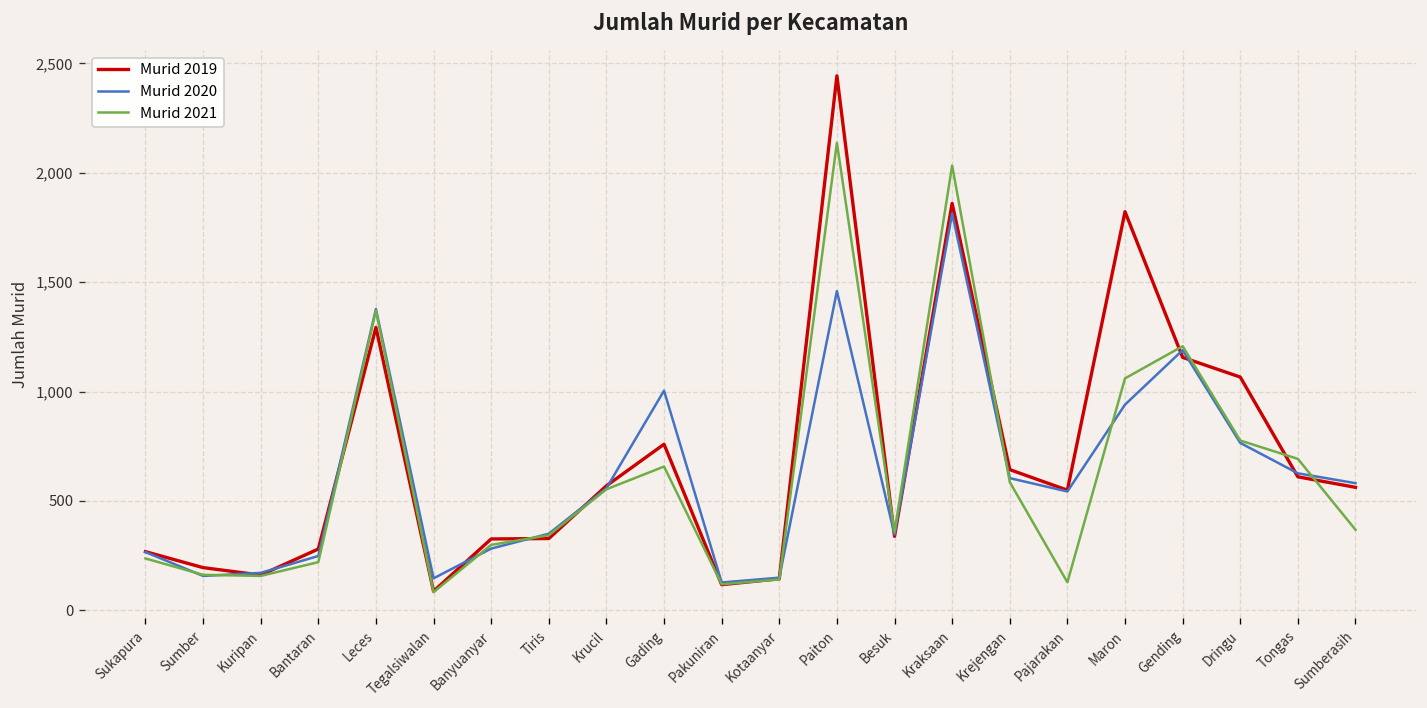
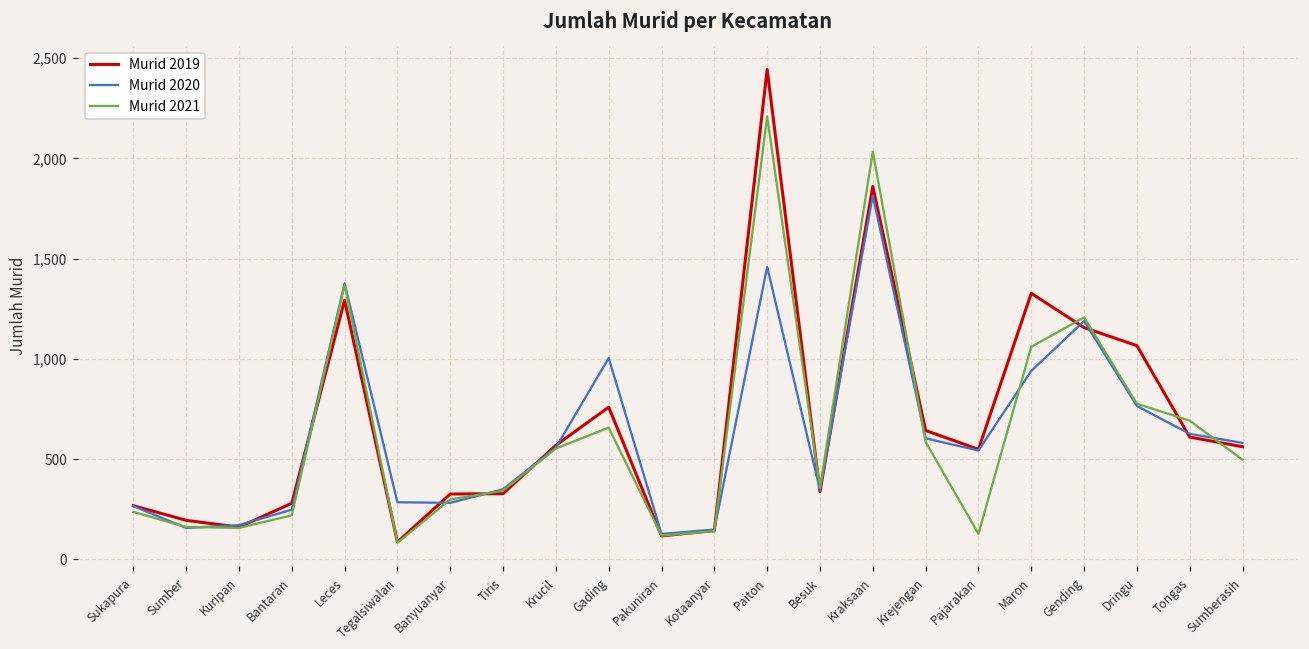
Murid 2020, Tegalsiwalan: 150 -> 290
Murid 2021, Paiton: 2,140 -> 2,210
Murid 2019, Maron: 1,820 -> 1,330
Murid 2021, Sumberasih: 370 -> 500
